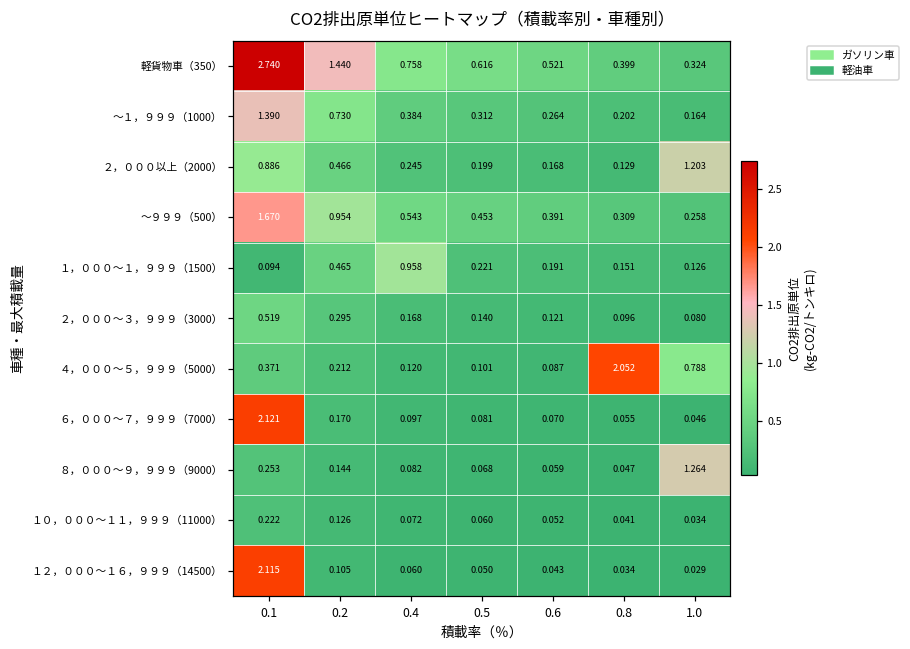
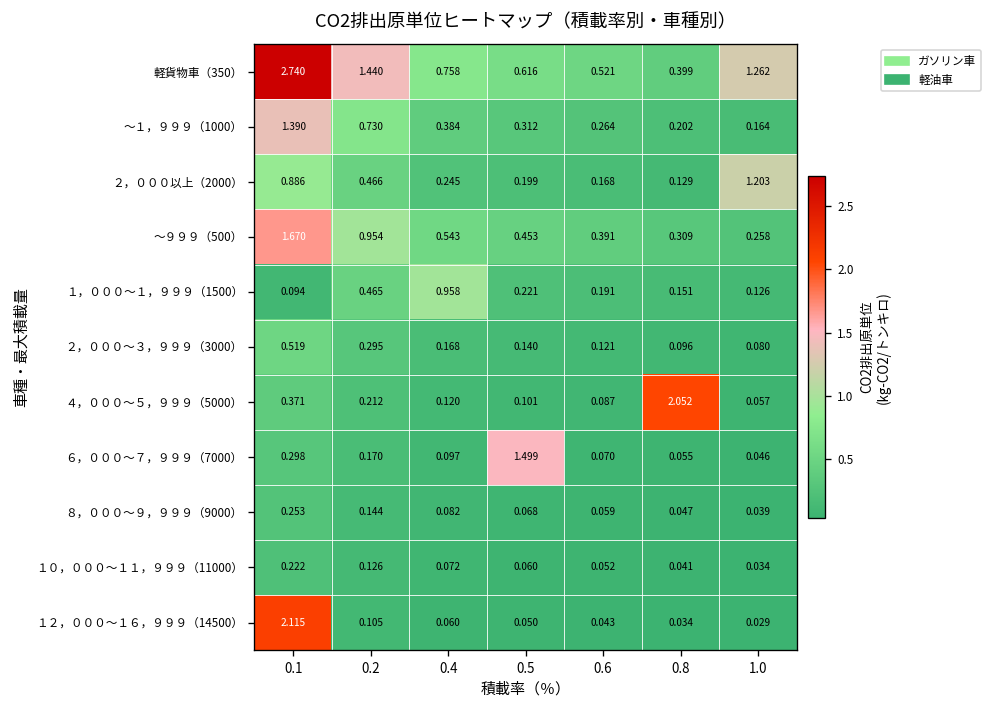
軽貨物車（350）, 1.0: 0.324 -> 1.262
４，０００～５，９９９（5000）, 1.0: 0.788 -> 0.057
６，０００～７，９９９（7000）, 0.1: 2.121 -> 0.298
６，０００～７，９９９（7000）, 0.5: 0.081 -> 1.499
８，０００～９，９９９（9000）, 1.0: 1.264 -> 0.039
